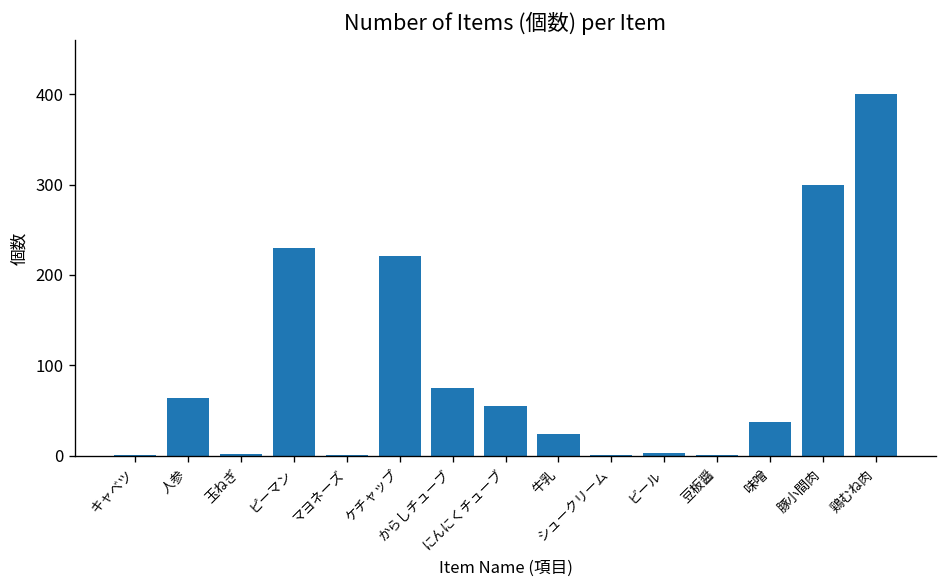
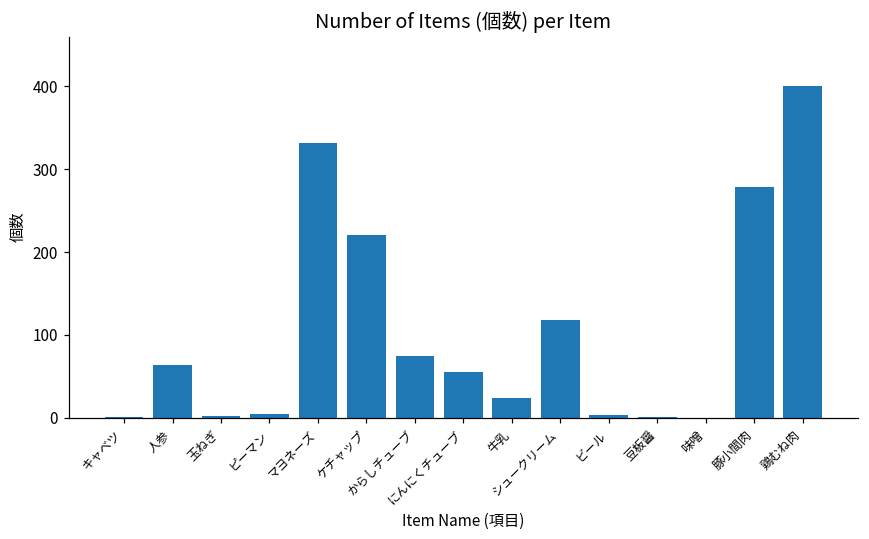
ピーマン: 230 -> 0
マヨネーズ: 0 -> 330
シュークリーム: 0 -> 120
味噌: 40 -> 0
豚小間肉: 300 -> 280
